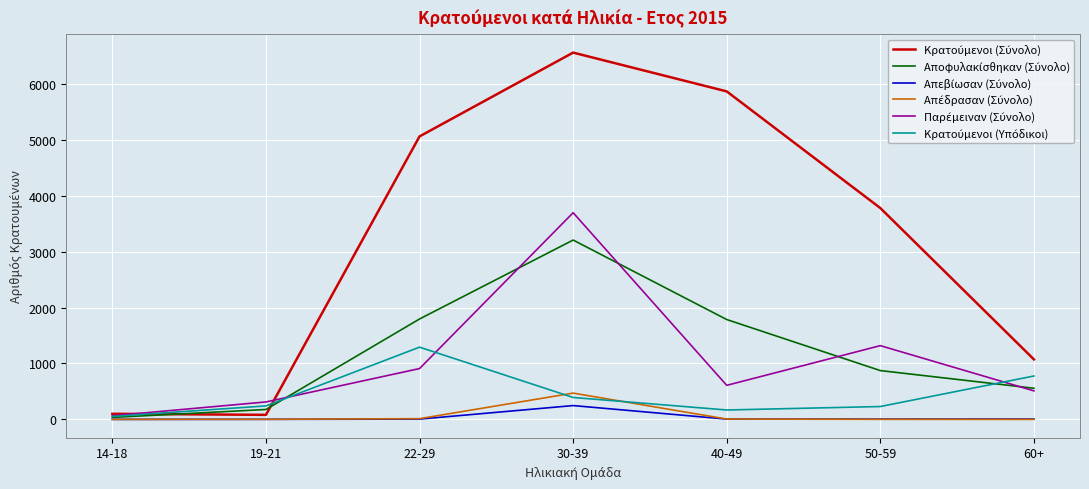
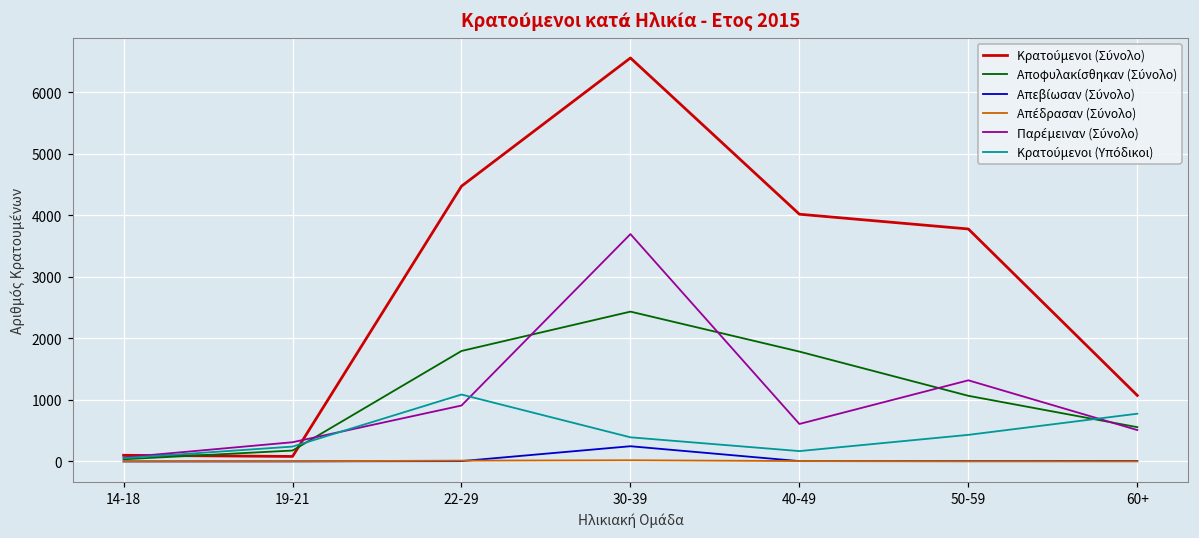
Κρατούμενοι (Σύνολο), 22-29: 5100 -> 4500
Κρατούμενοι (Υπόδικοι), 22-29: 1300 -> 1100
Αποφυλακίσθηκαν (Σύνολο), 30-39: 3200 -> 2400
Απέδρασαν (Σύνολο), 30-39: 500 -> 0
Κρατούμενοι (Σύνολο), 40-49: 5900 -> 4000
Αποφυλακίσθηκαν (Σύνολο), 50-59: 900 -> 1100
Κρατούμενοι (Υπόδικοι), 50-59: 200 -> 400
